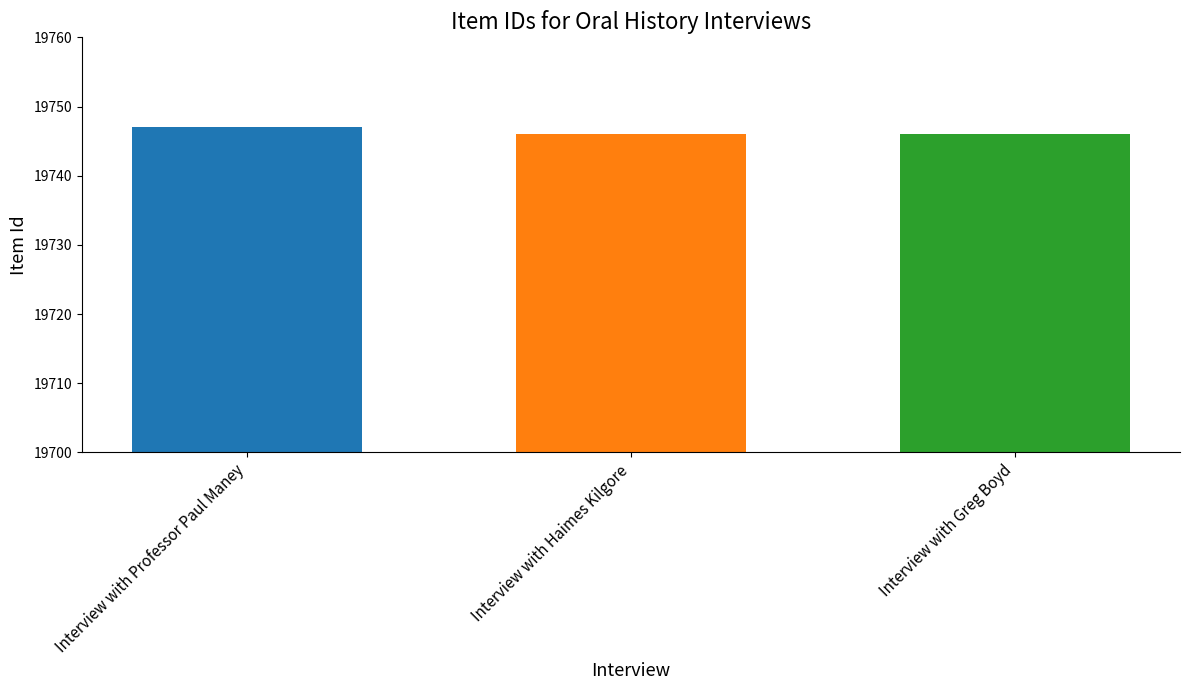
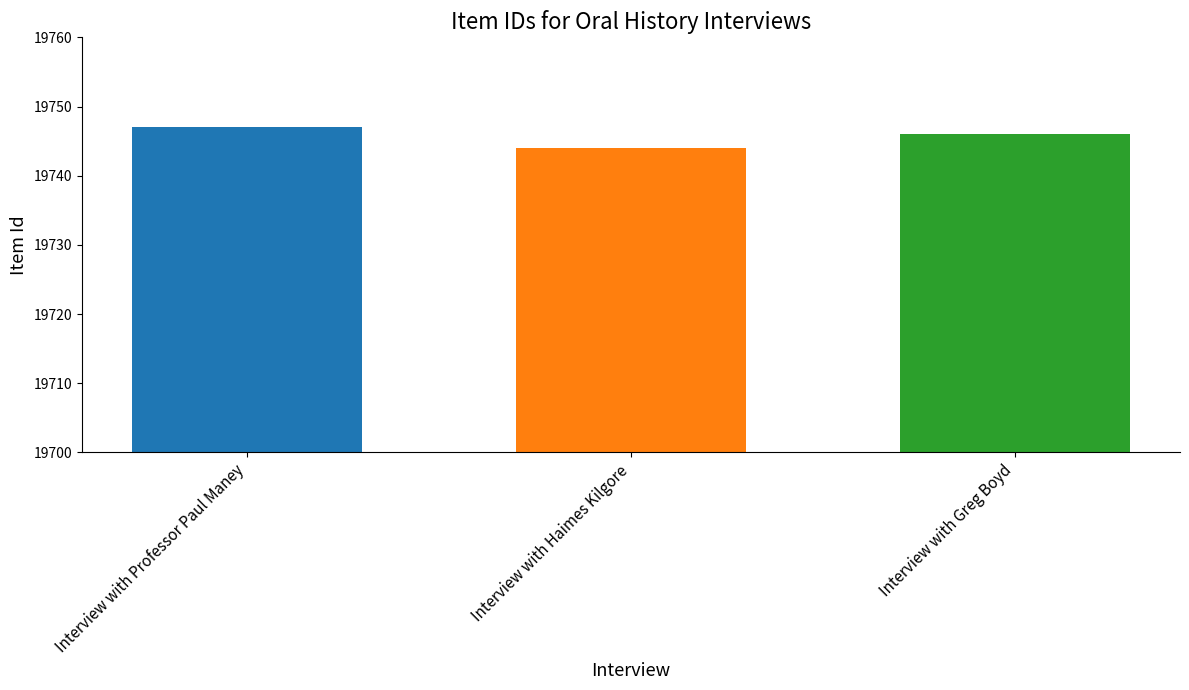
Interview with Haimes Kilgore: 19746 -> 19744
